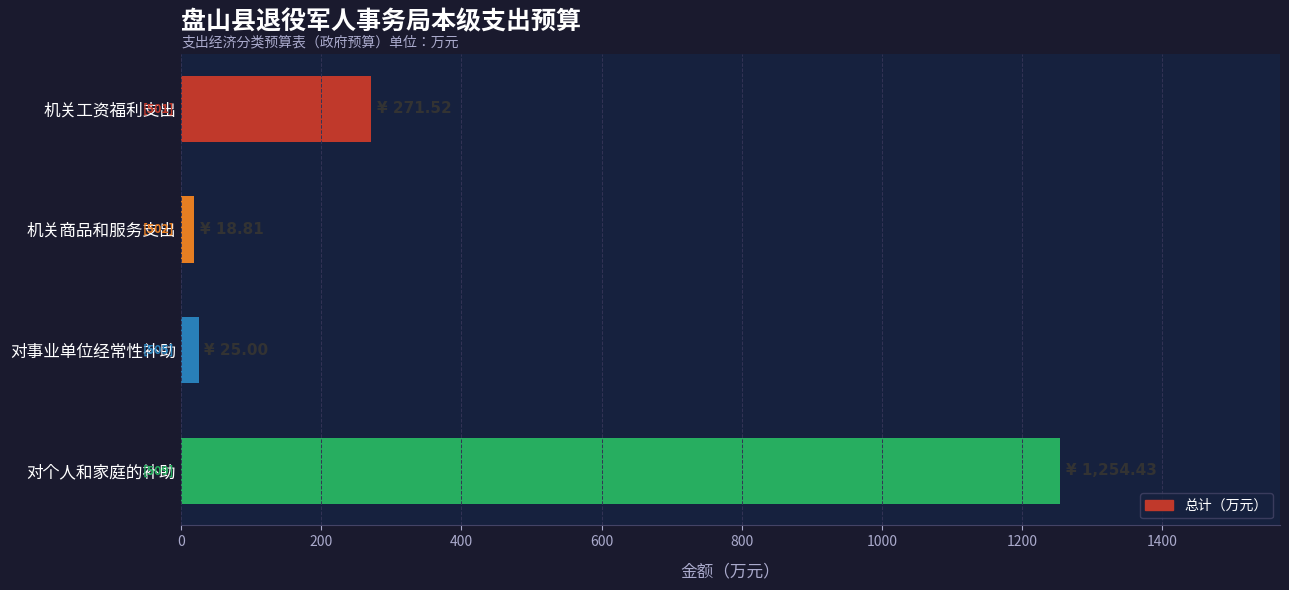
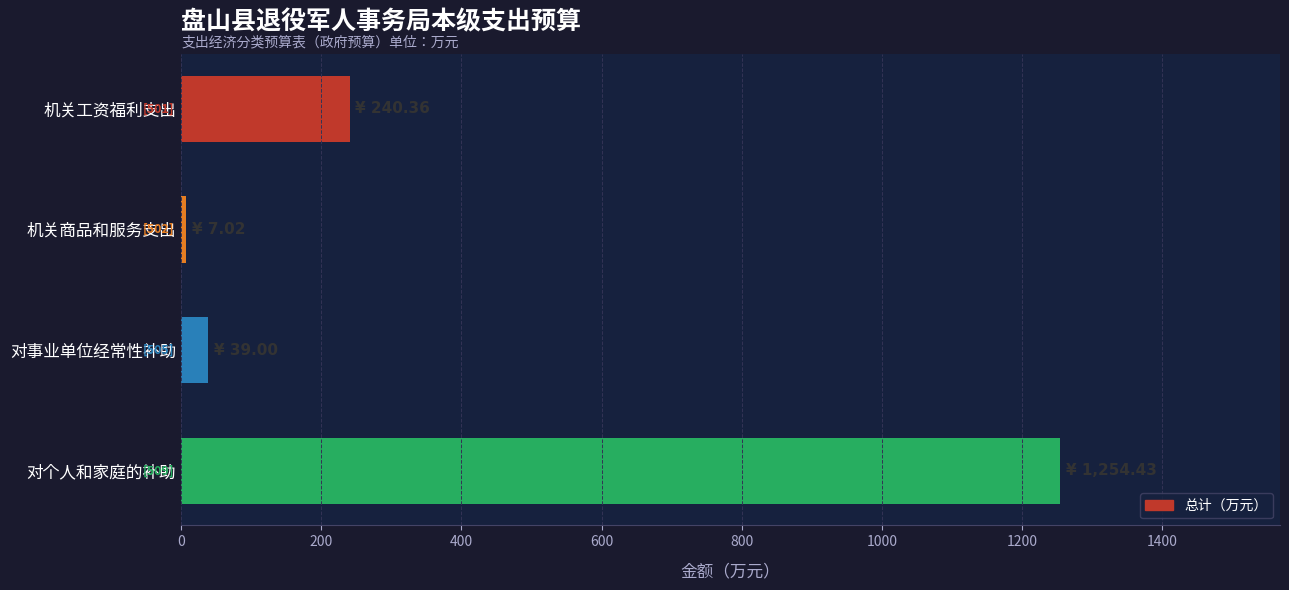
机关工资福利支出: 270 -> 240
机关商品和服务支出: 20 -> 10
对事业单位经常性补助: 30 -> 40
